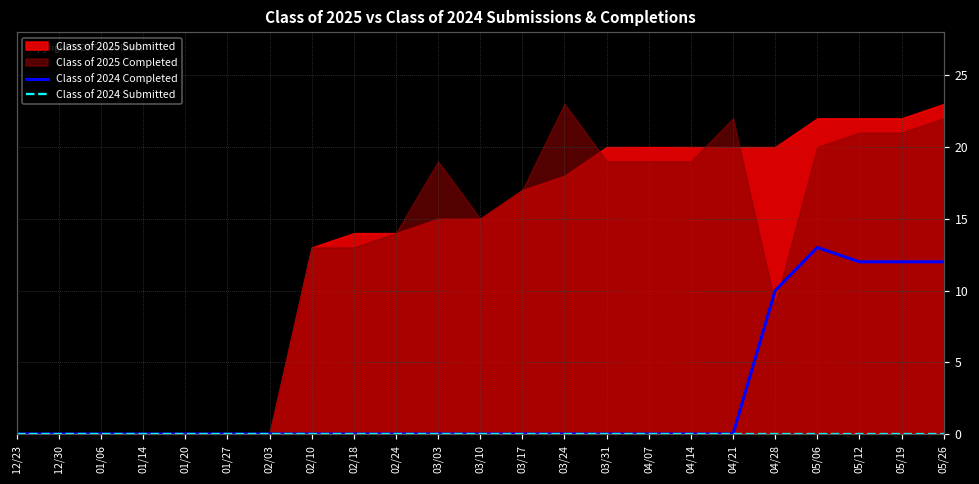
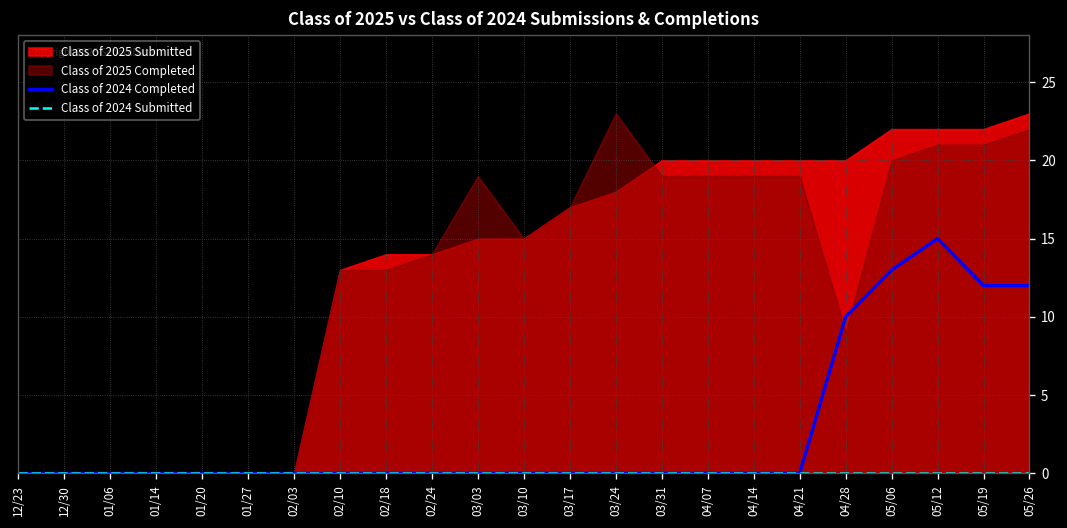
Class of 2025 Completed, 04/21: 22 -> 19
Class of 2024 Completed, 05/12: 12 -> 15
